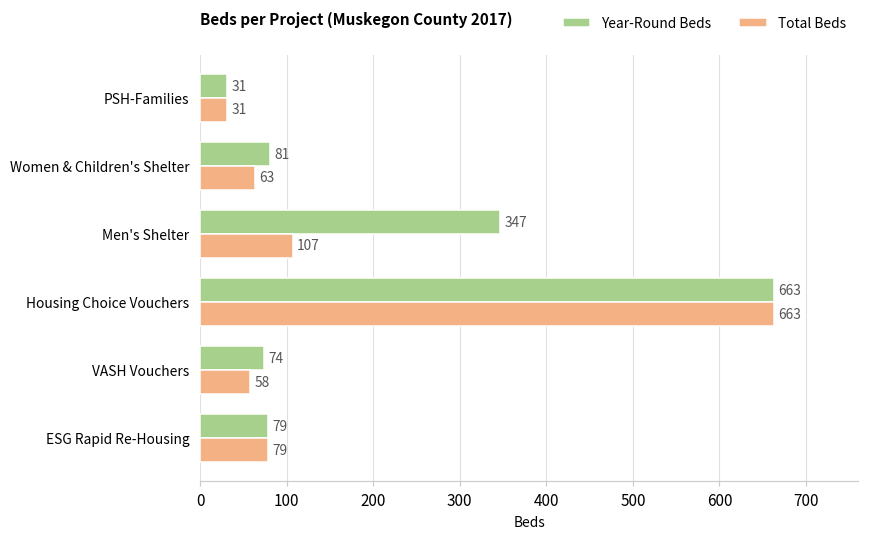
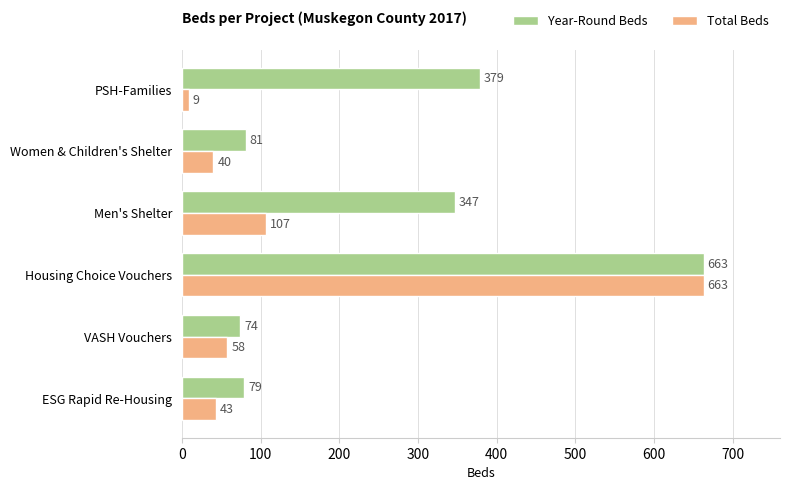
Year-Round Beds, PSH-Families: 31 -> 379
Total Beds, PSH-Families: 31 -> 9
Total Beds, Women & Children's Shelter: 63 -> 40
Total Beds, ESG Rapid Re-Housing: 79 -> 43
